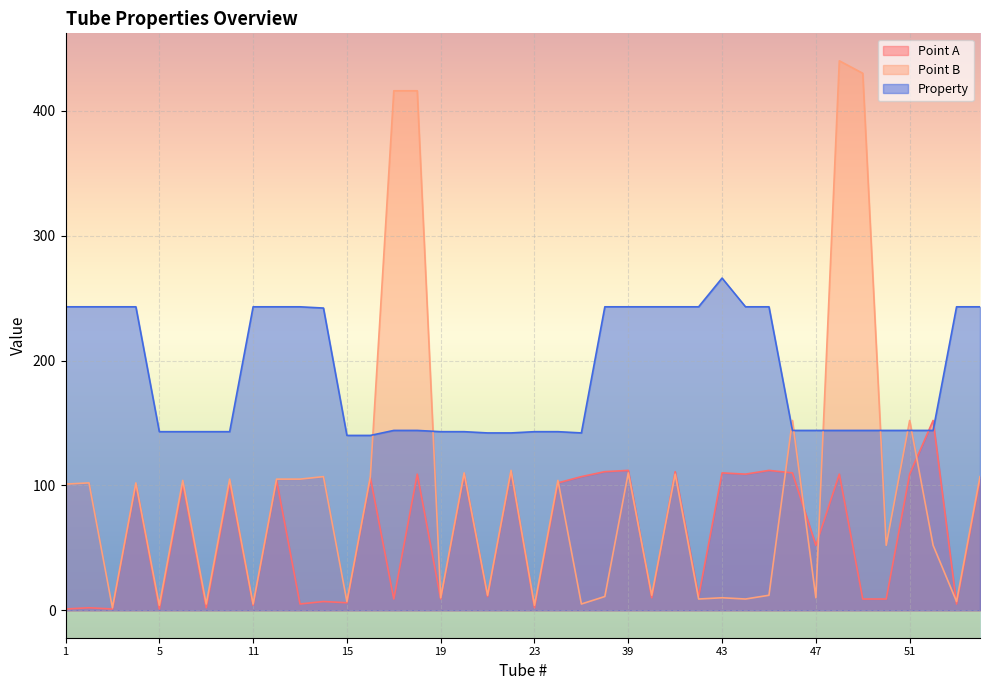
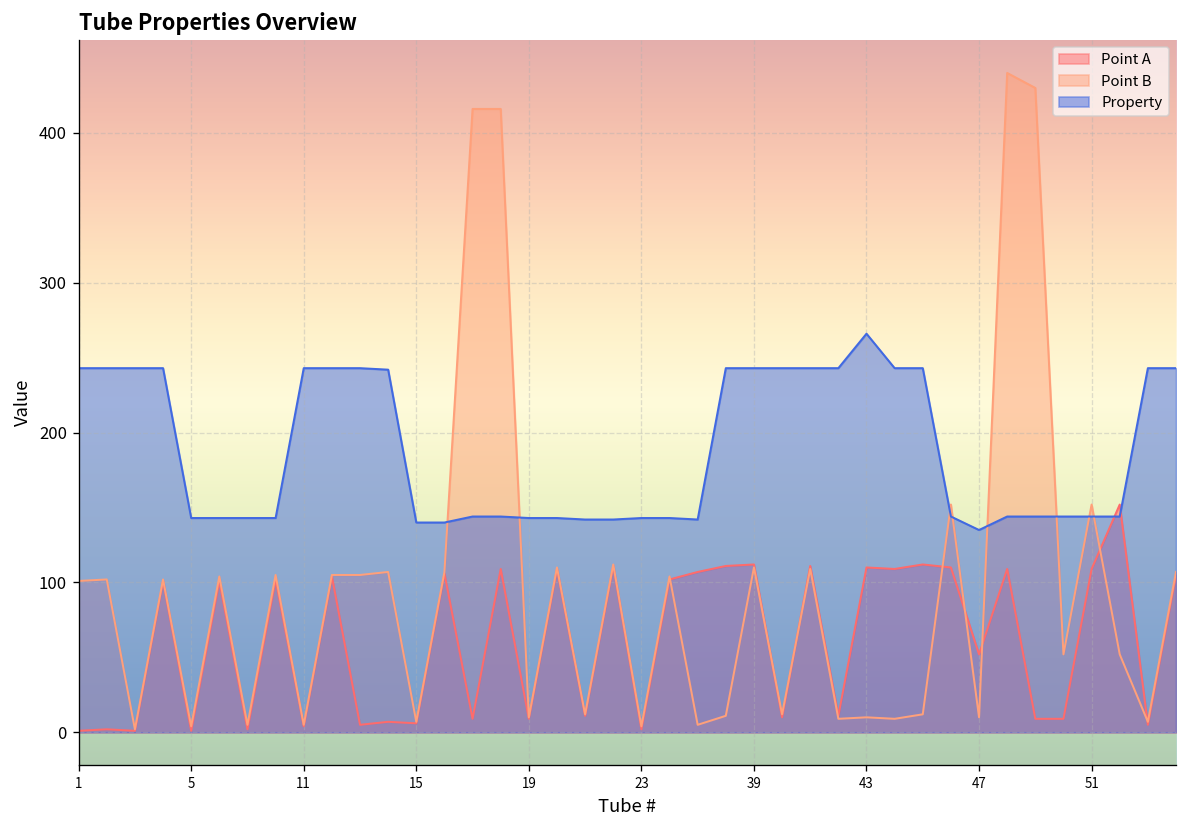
Property, 47: 144 -> 135
